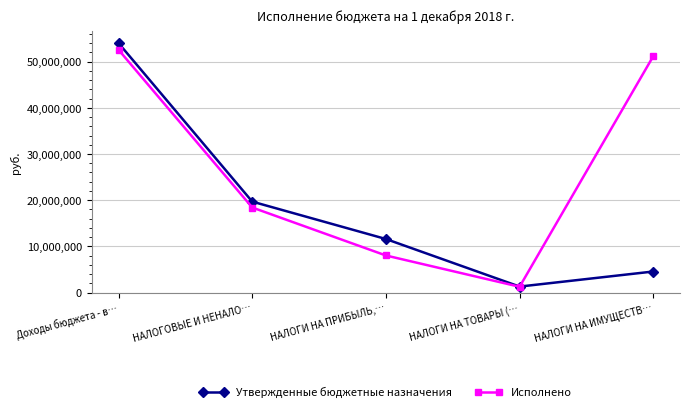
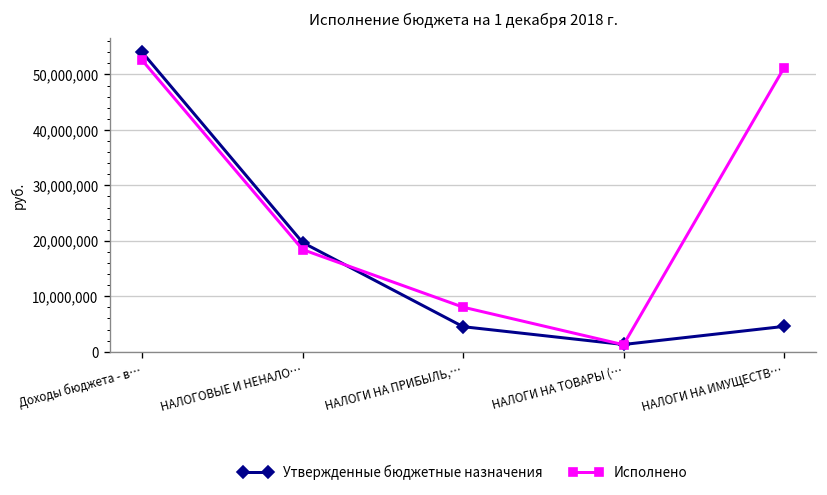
Утвержденные бюджетные назначения, НАЛОГИ НА ПРИБЫЛЬ,…: 12,000,000 -> 5,000,000
